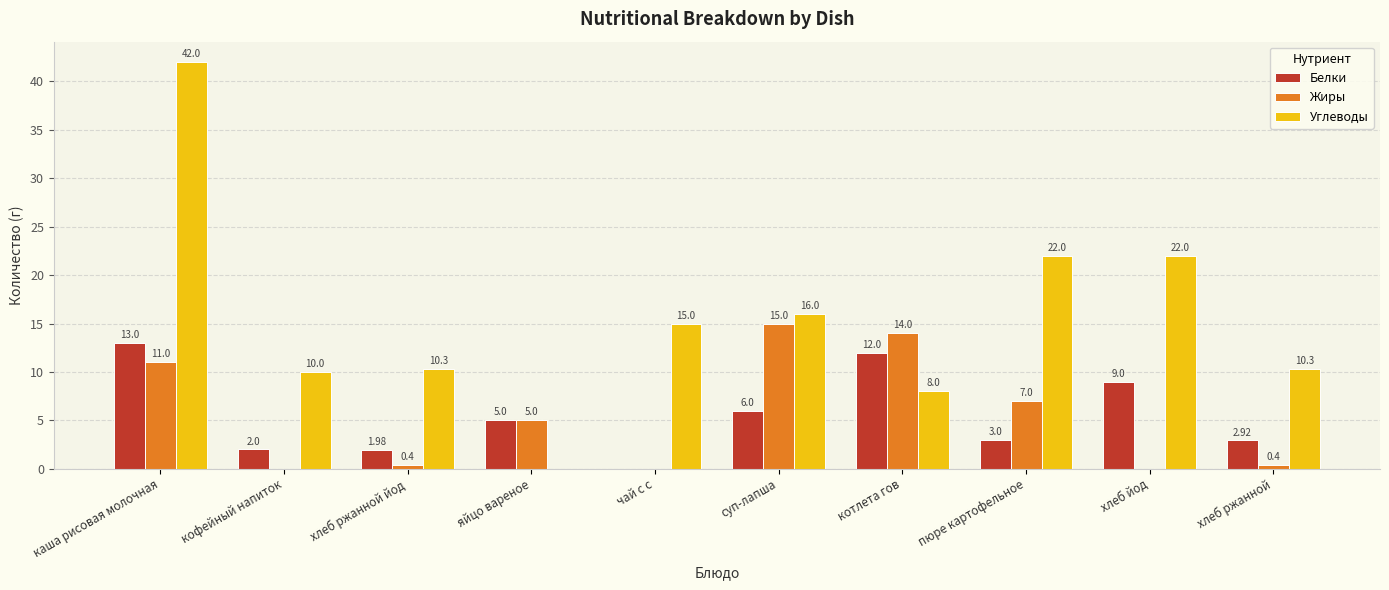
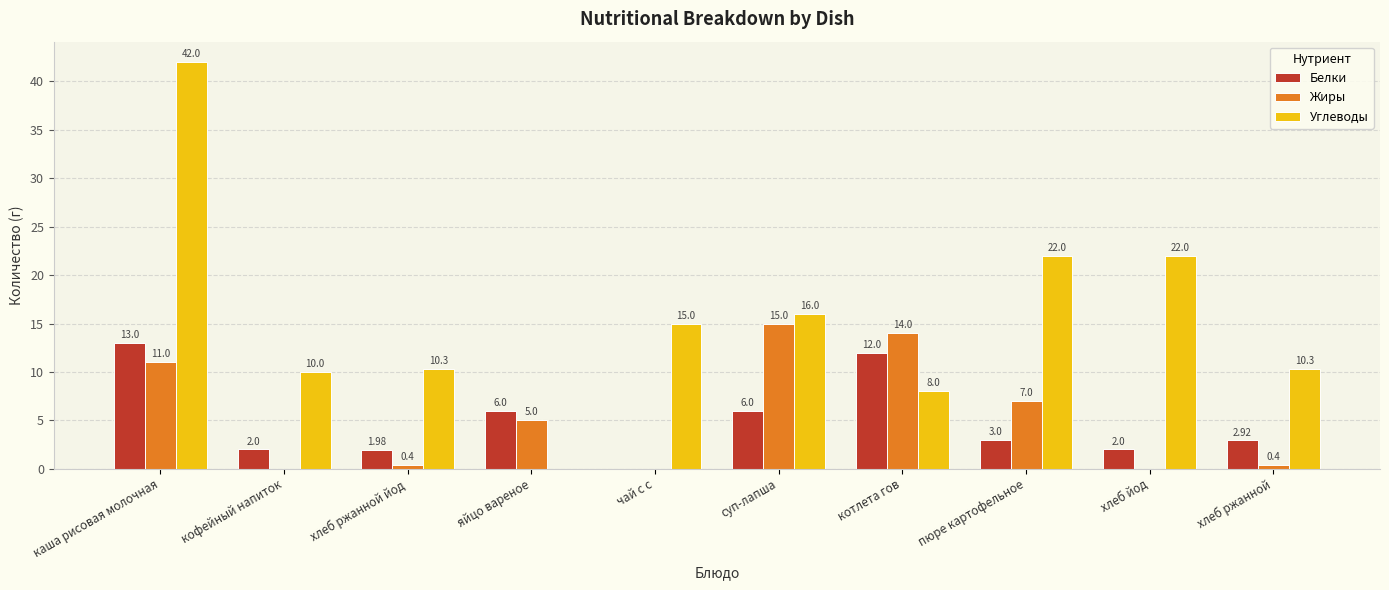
Белки, яйцо вареное: 5.0 -> 6.0
Белки, хлеб йод: 9.0 -> 2.0
